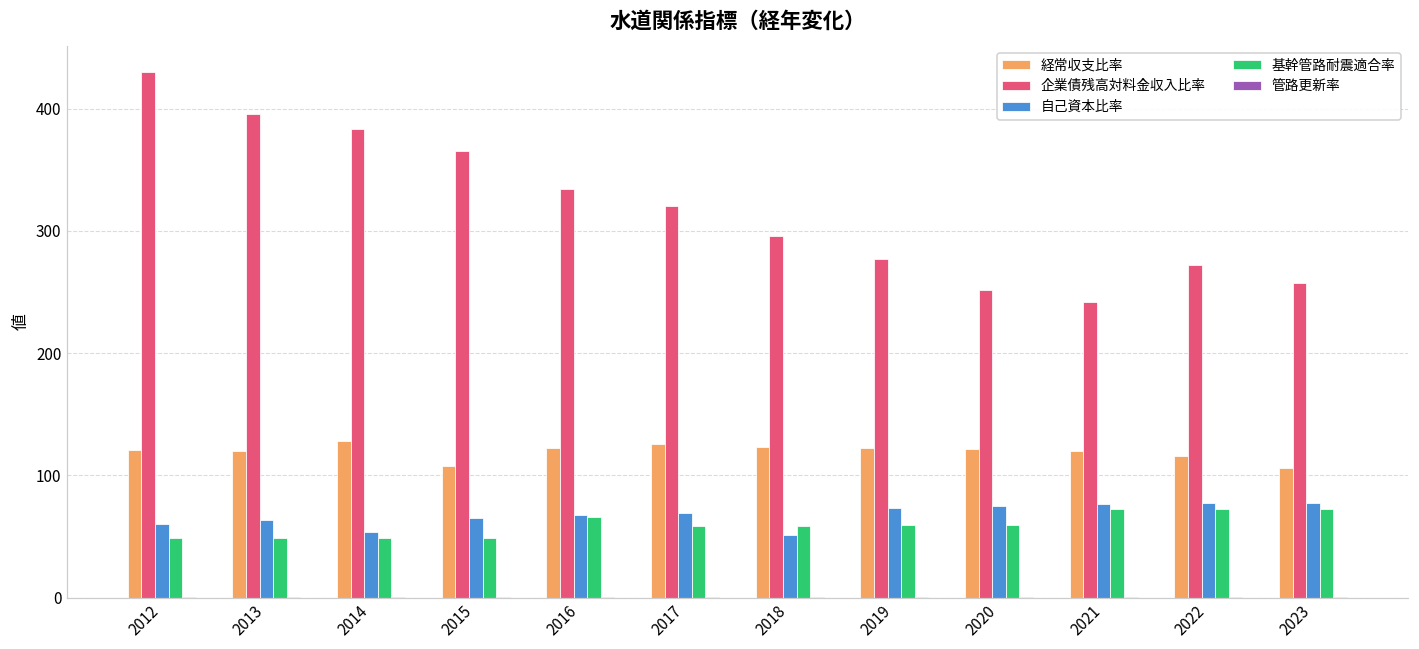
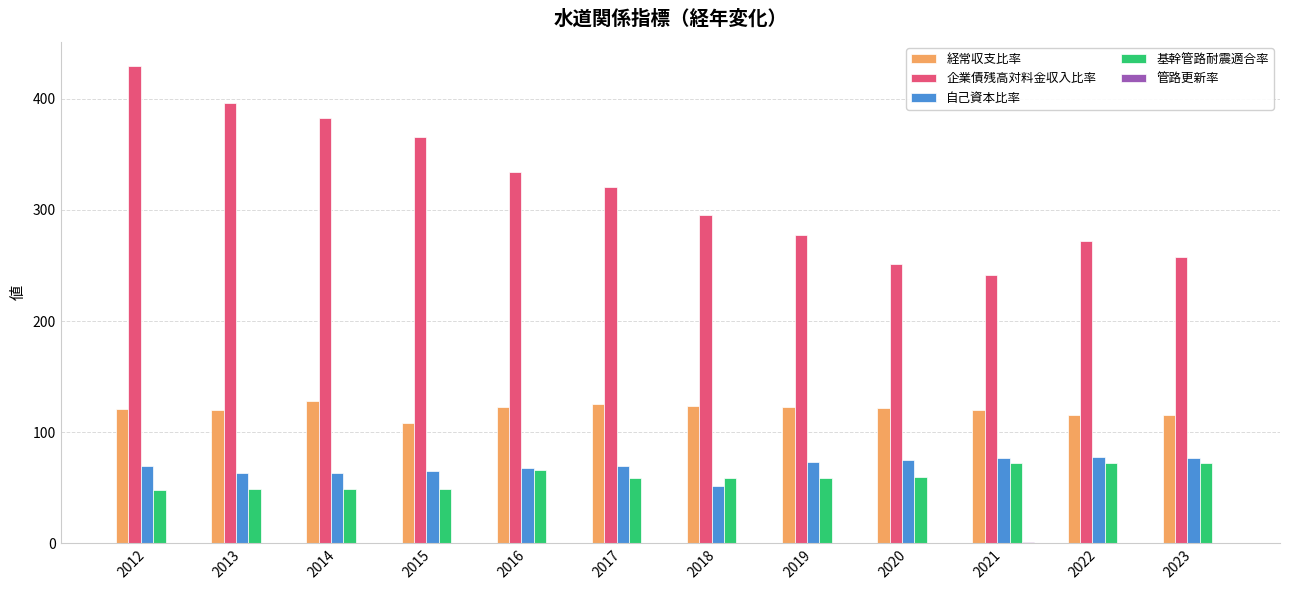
自己資本比率, 2012: 61 -> 70
自己資本比率, 2014: 53 -> 63
経常収支比率, 2023: 106 -> 115
